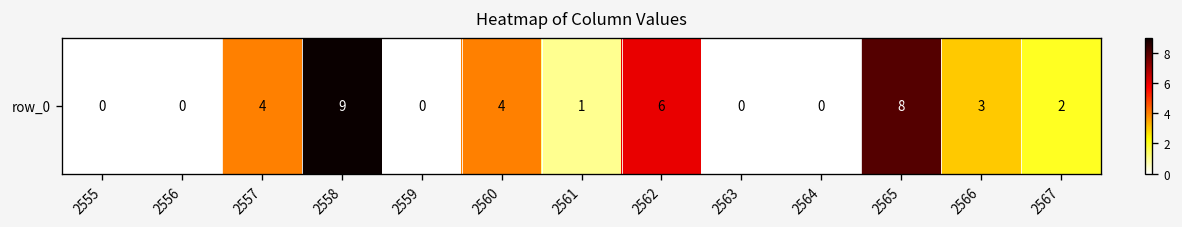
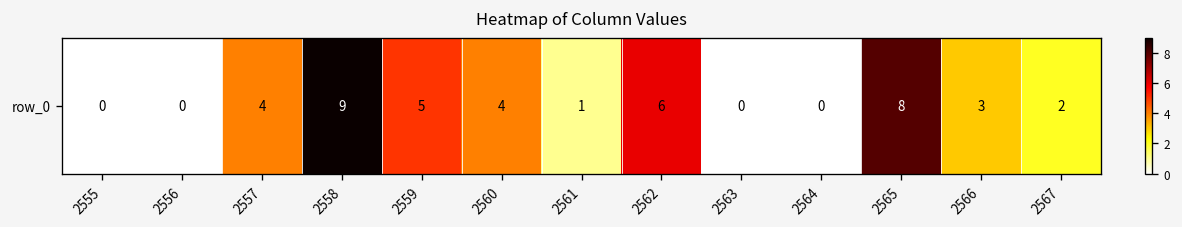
row_0, 2559: 0 -> 5
